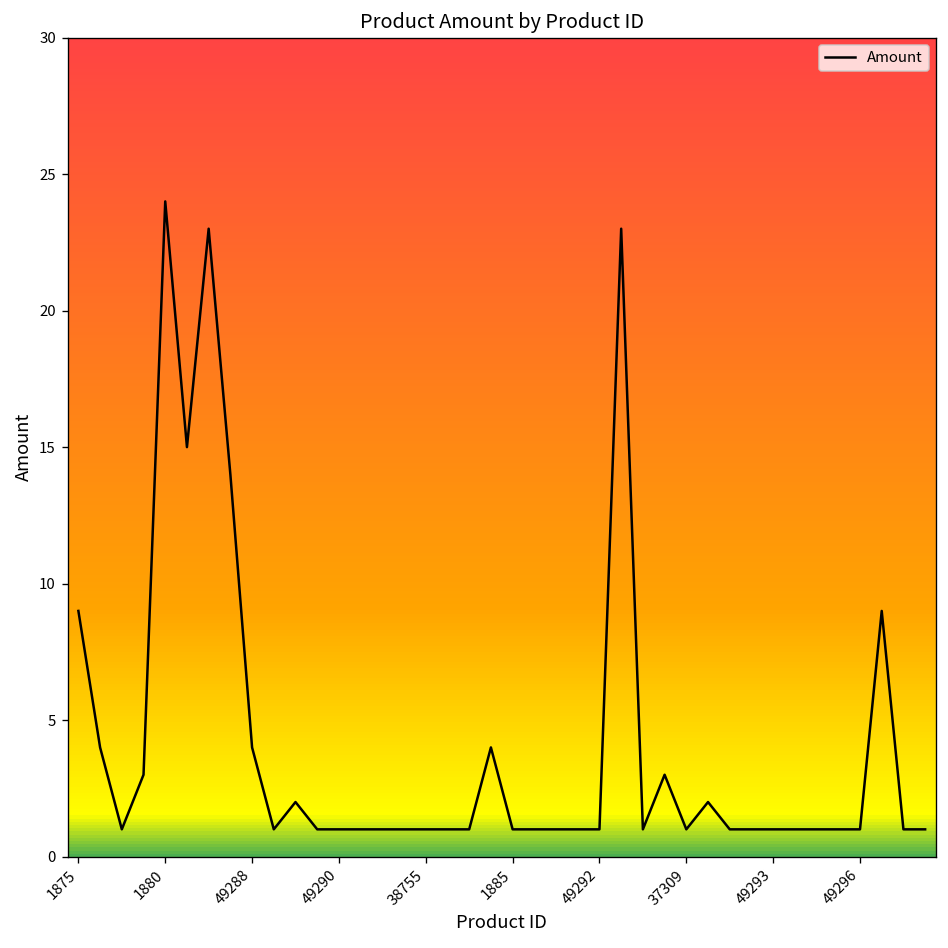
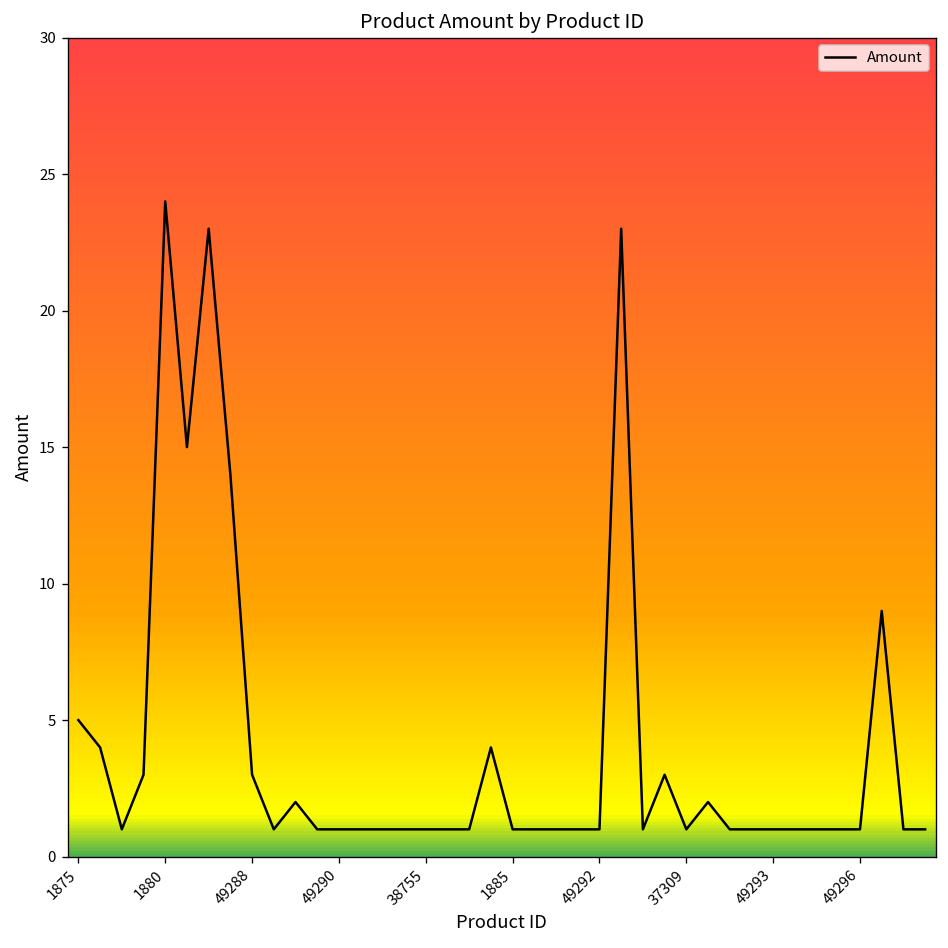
1875: 9 -> 5
49288: 4 -> 3
